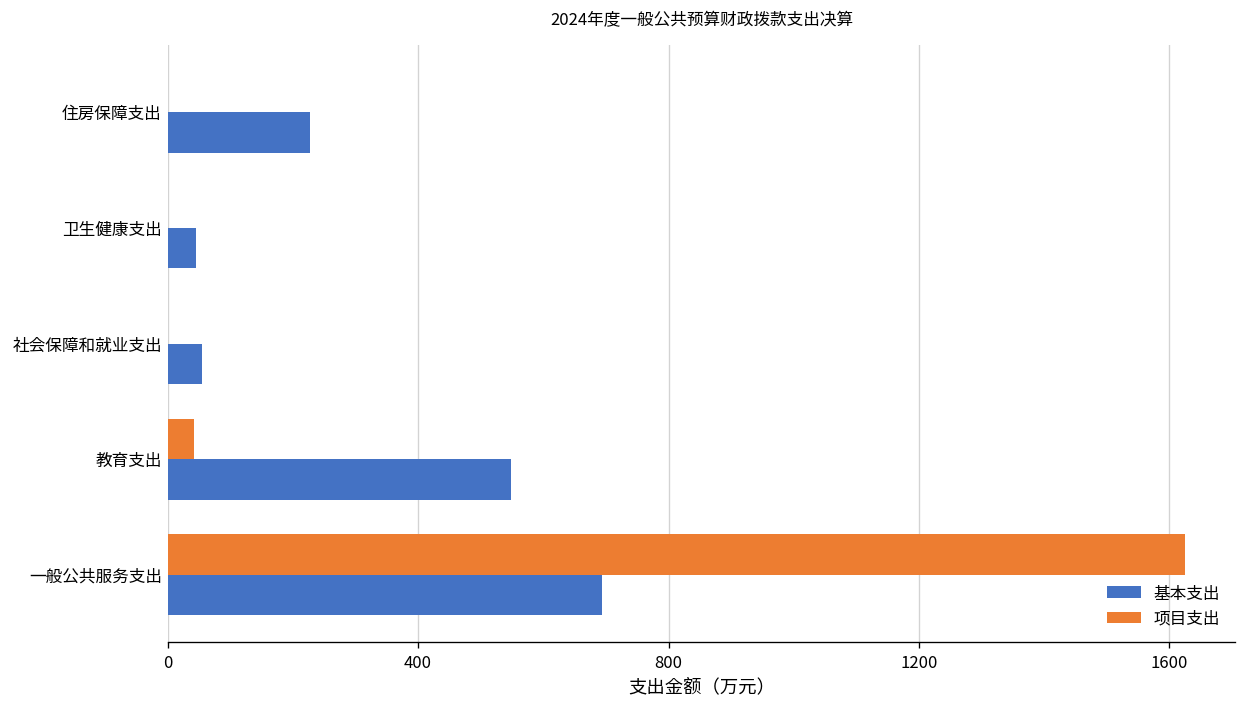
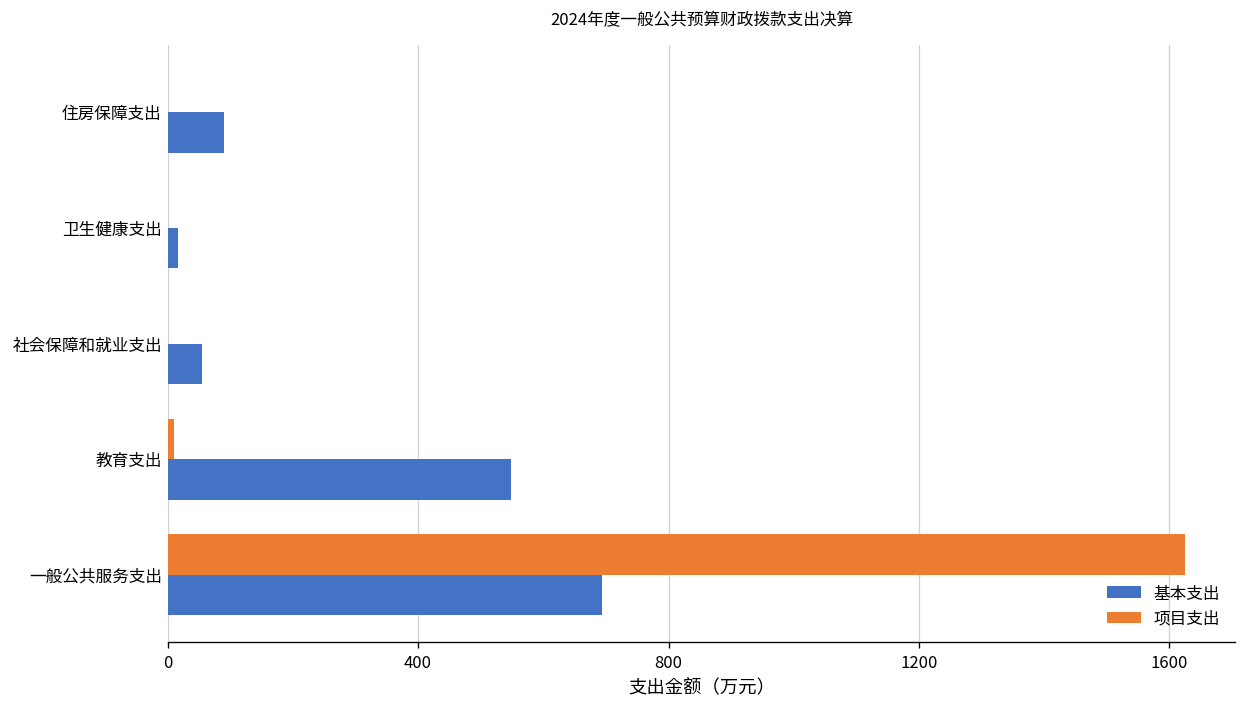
基本支出, 住房保障支出: 230 -> 90
基本支出, 卫生健康支出: 50 -> 20
项目支出, 教育支出: 40 -> 10
